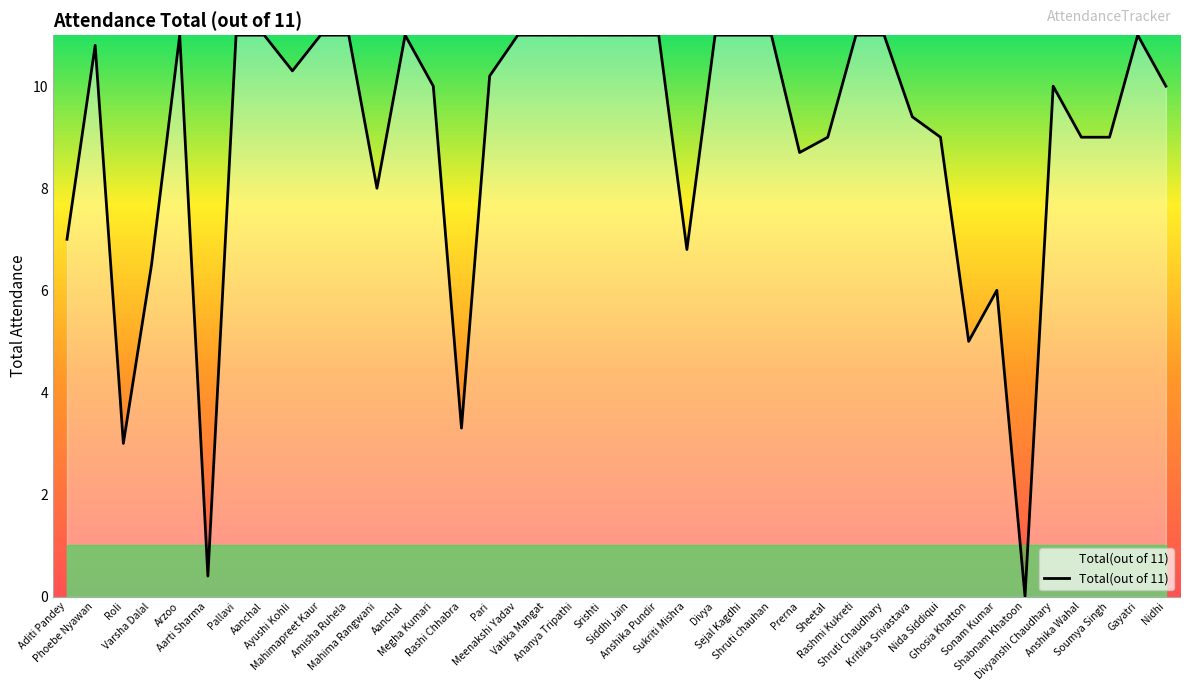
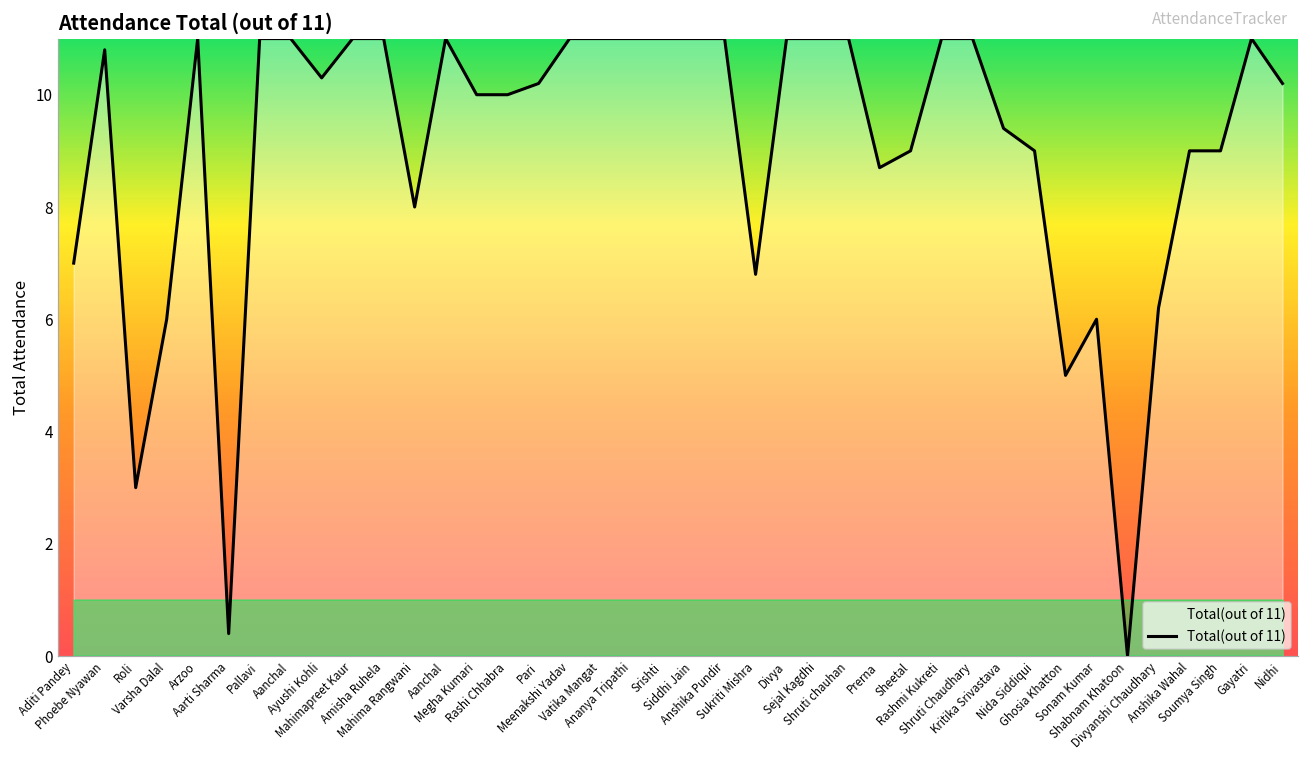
Total(out of 11), Varsha Dalal: 6.5 -> 6.0
Total(out of 11), Rashi Chhabra: 3.3 -> 10.0
Total(out of 11), Divyanshi Chaudhary: 10.0 -> 6.2
Total(out of 11), Nidhi: 10.0 -> 10.2
